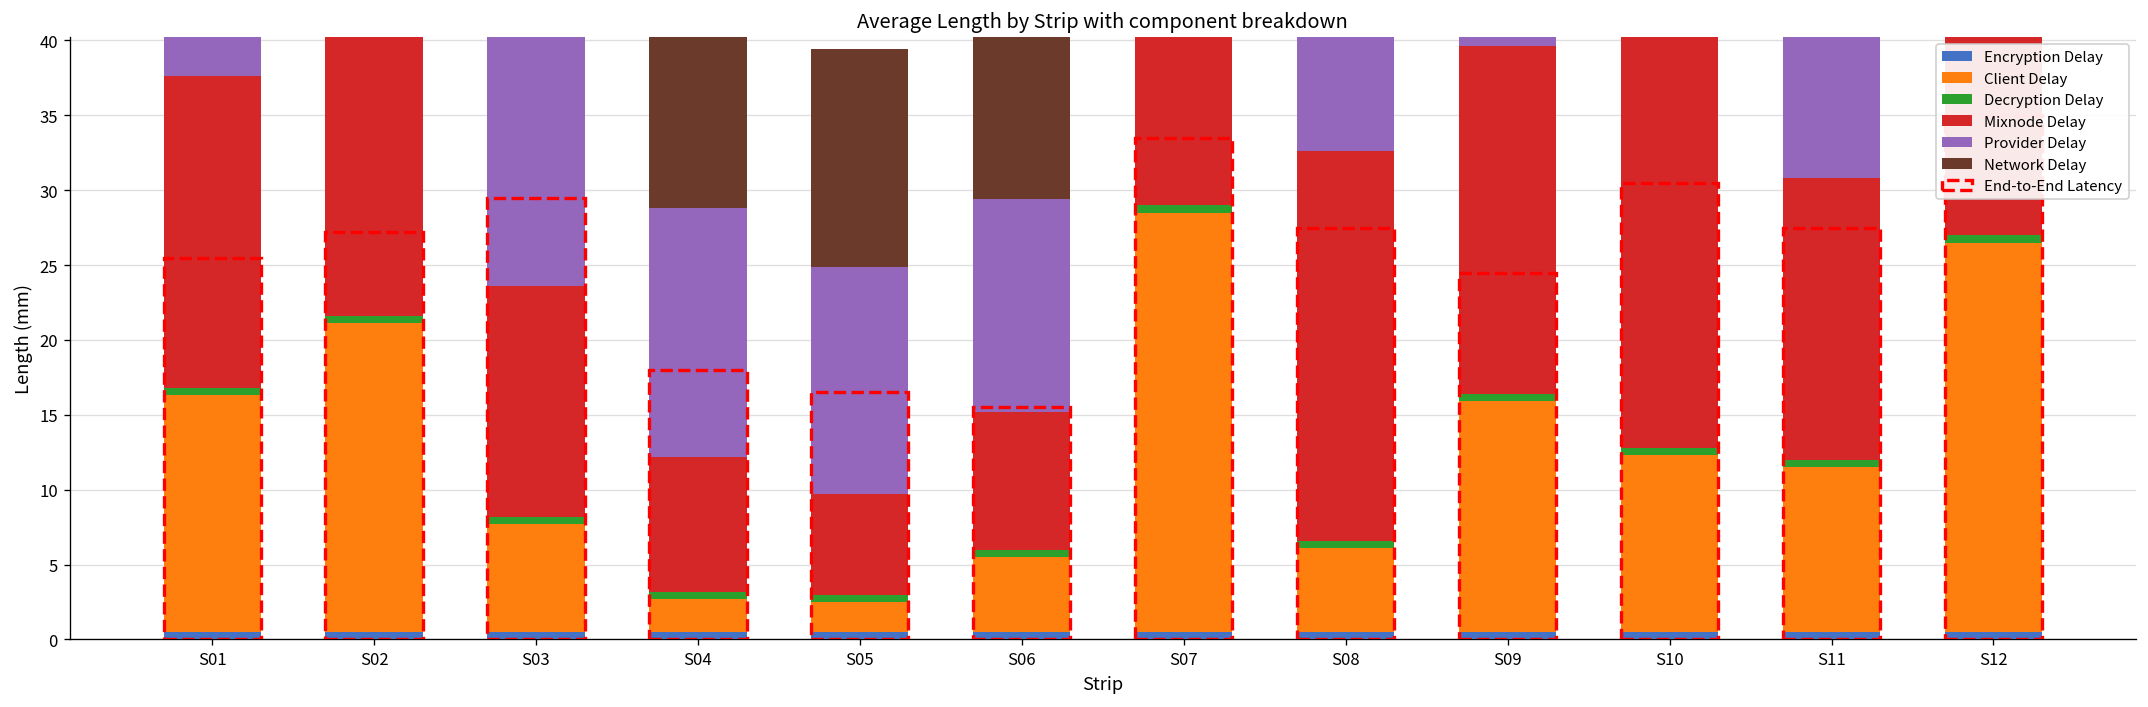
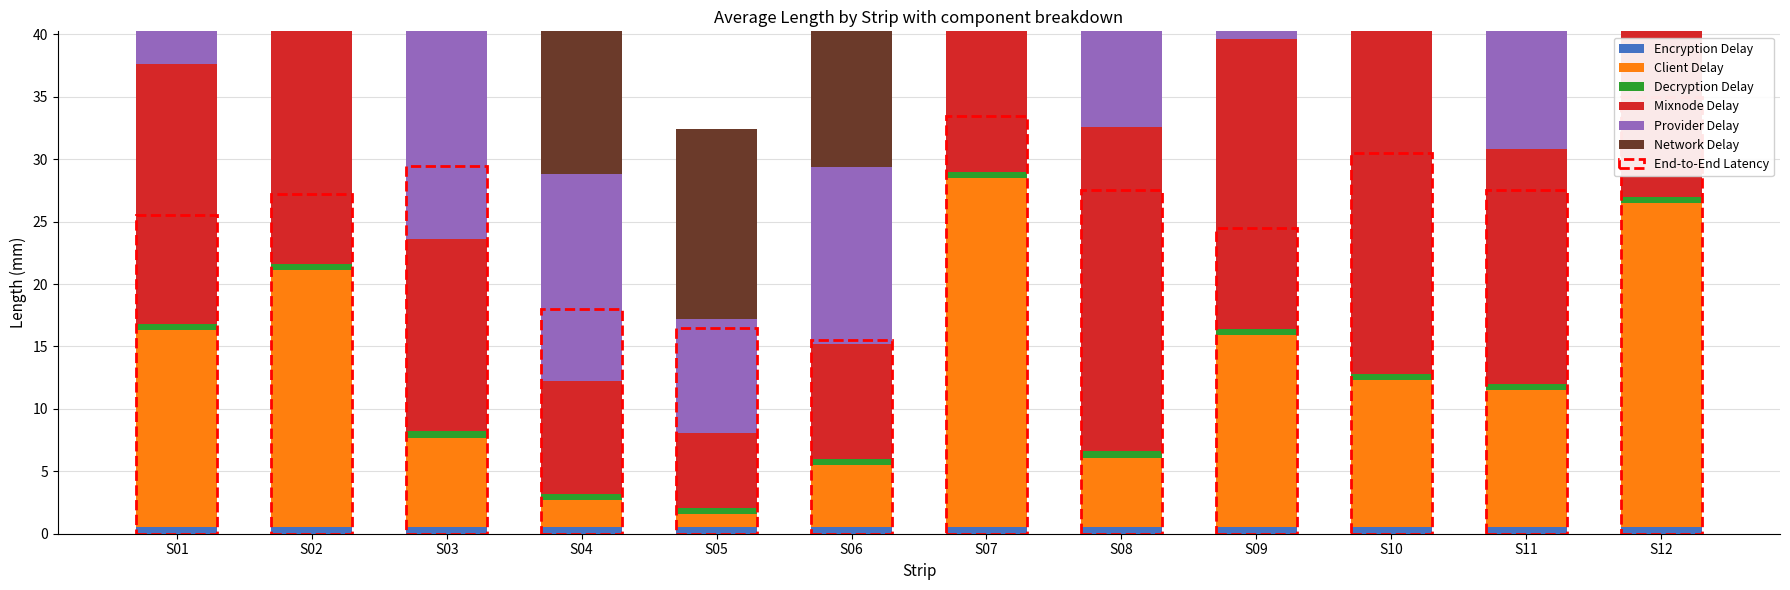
Client Delay, S05: 2.0 -> 1.1
Mixnode Delay, S05: 6.7 -> 6.0
Provider Delay, S05: 15.2 -> 9.1
Network Delay, S05: 14.5 -> 15.2
